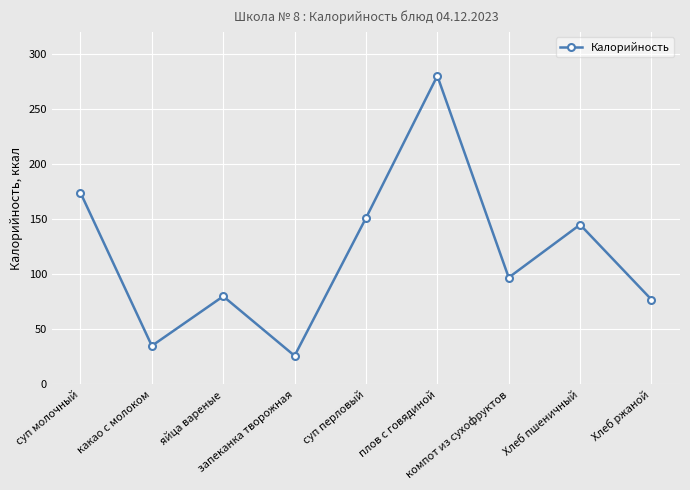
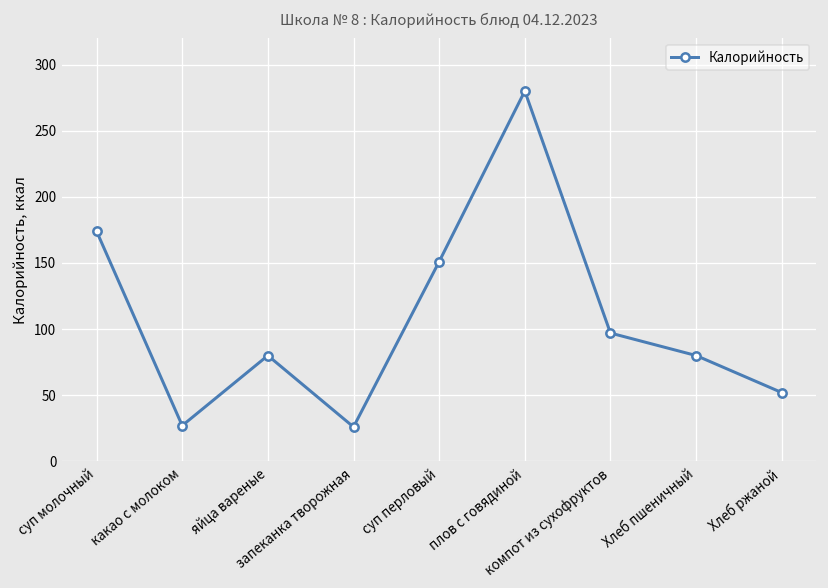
какао с молоком: 35 -> 27
Хлеб пшеничный: 145 -> 80
Хлеб ржаной: 77 -> 52
